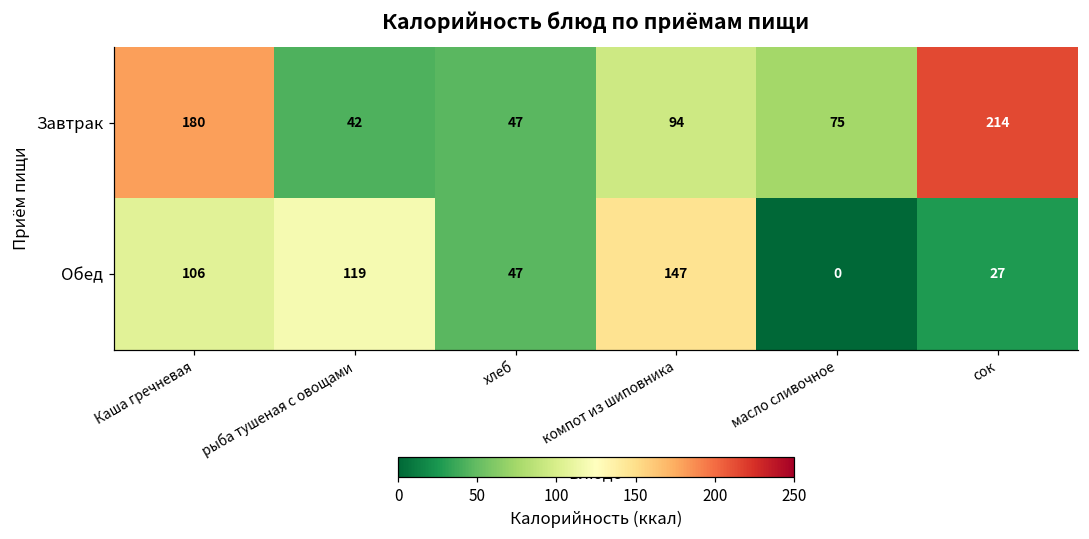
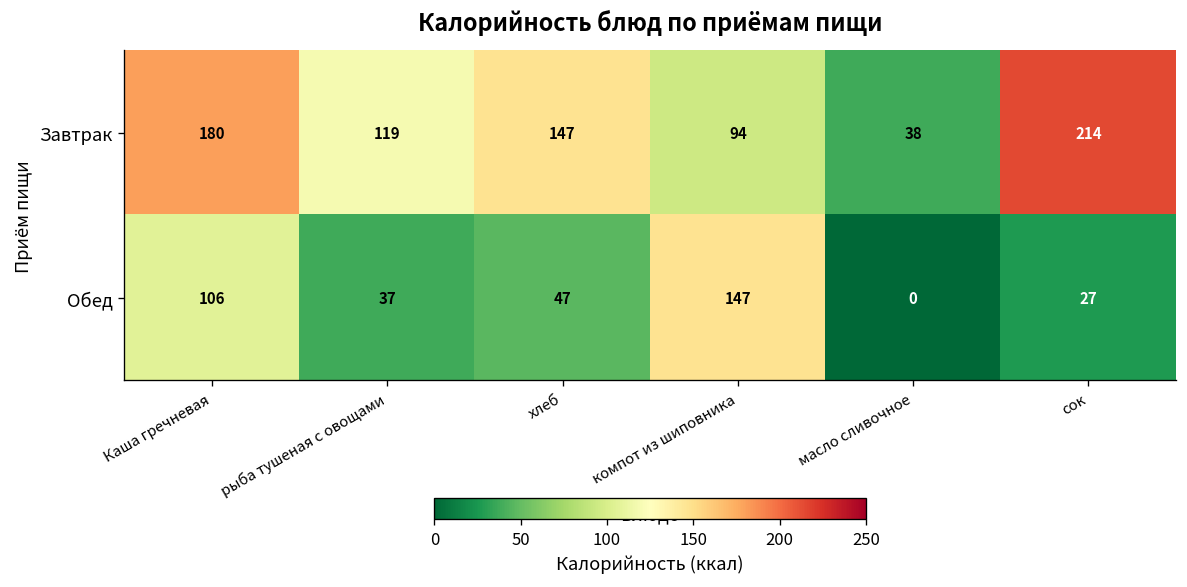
Завтрак, рыба тушеная с овощами: 42 -> 119
Завтрак, хлеб: 47 -> 147
Завтрак, масло сливочное: 75 -> 38
Обед, рыба тушеная с овощами: 119 -> 37
